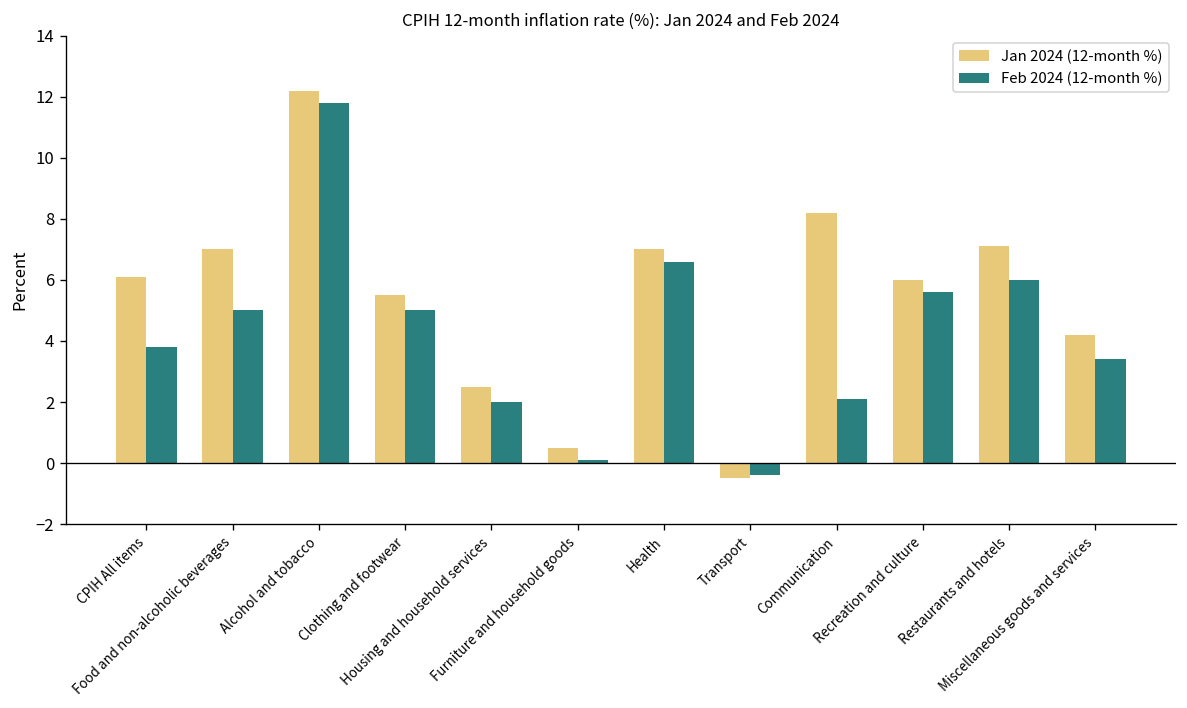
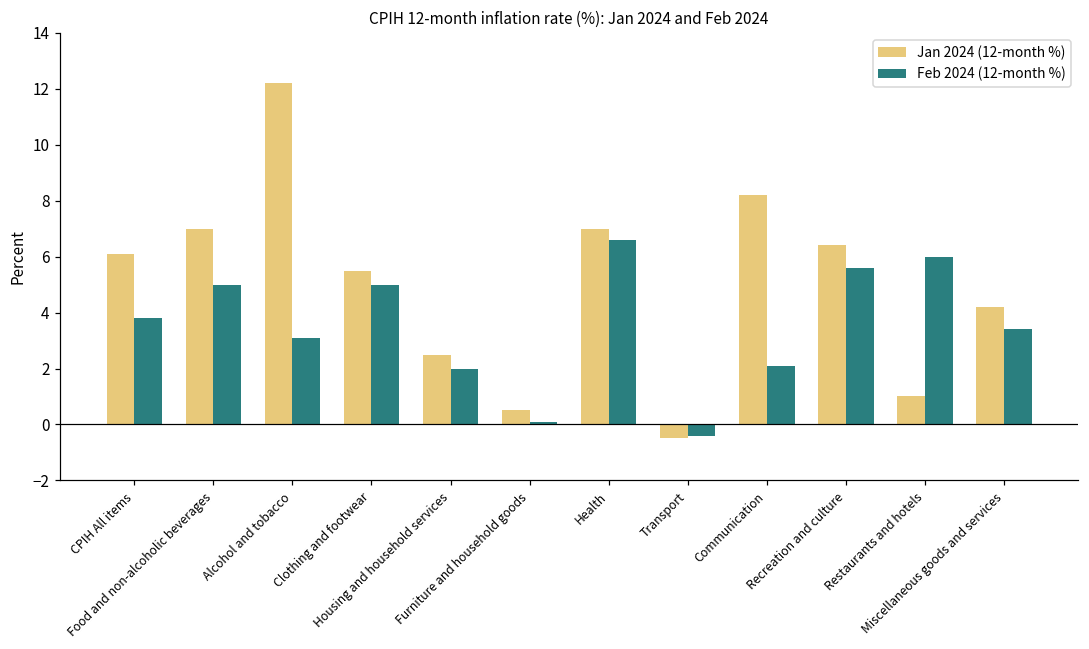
Feb 2024 (12-month %), Alcohol and tobacco: 11.8 -> 3.1
Jan 2024 (12-month %), Recreation and culture: 6.0 -> 6.4
Jan 2024 (12-month %), Restaurants and hotels: 7.1 -> 1.0
